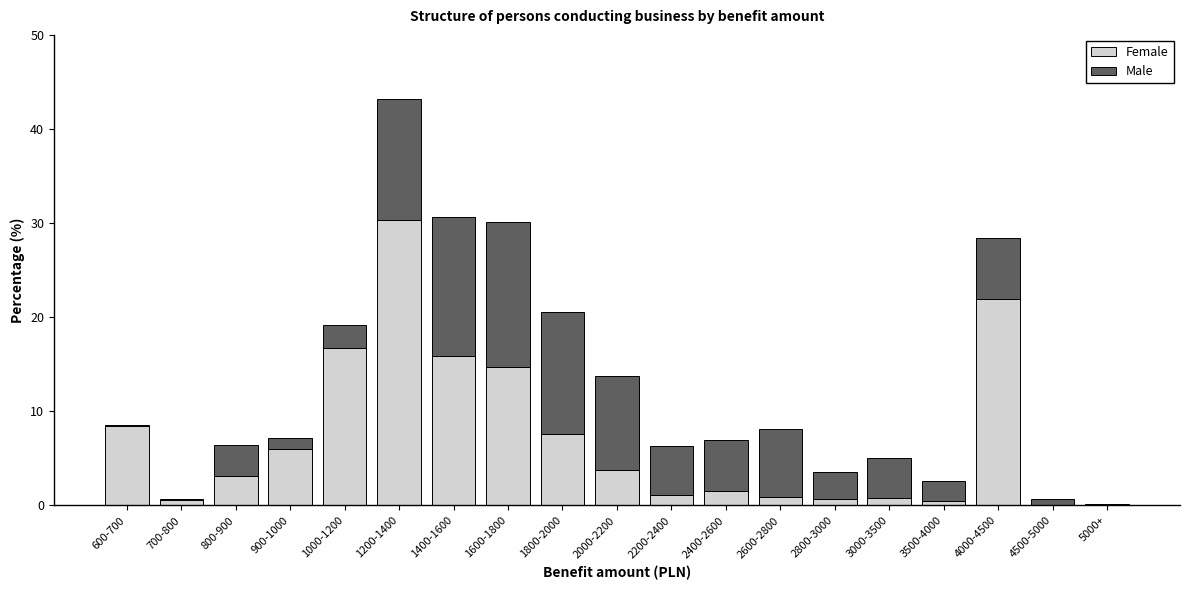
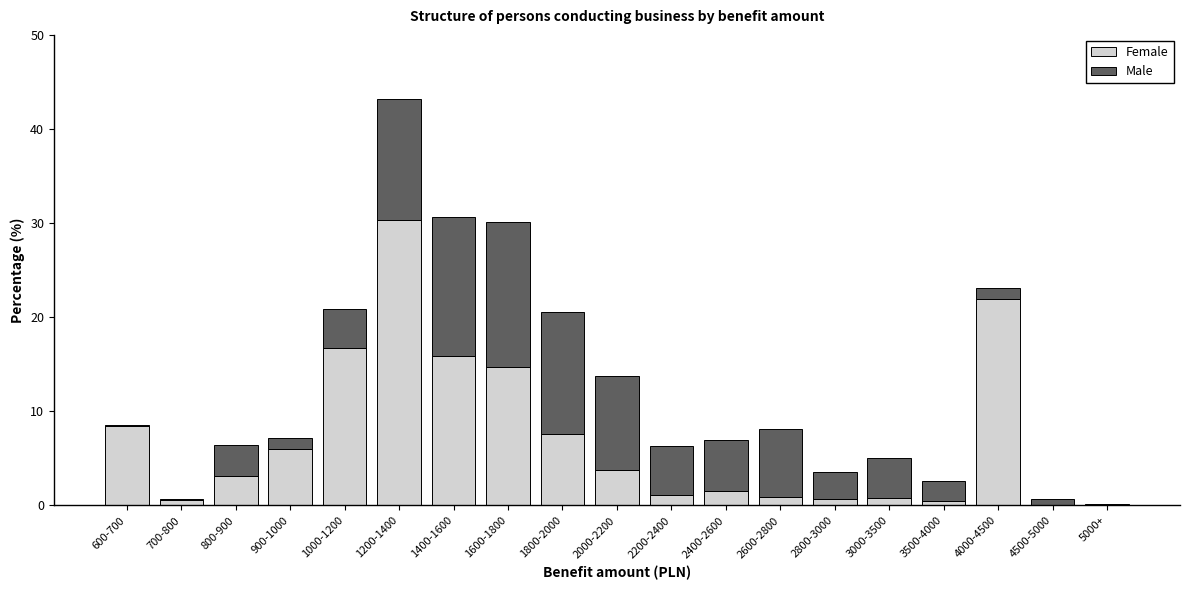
Male, 1000-1200: 3 -> 4
Male, 4000-4500: 7 -> 1
